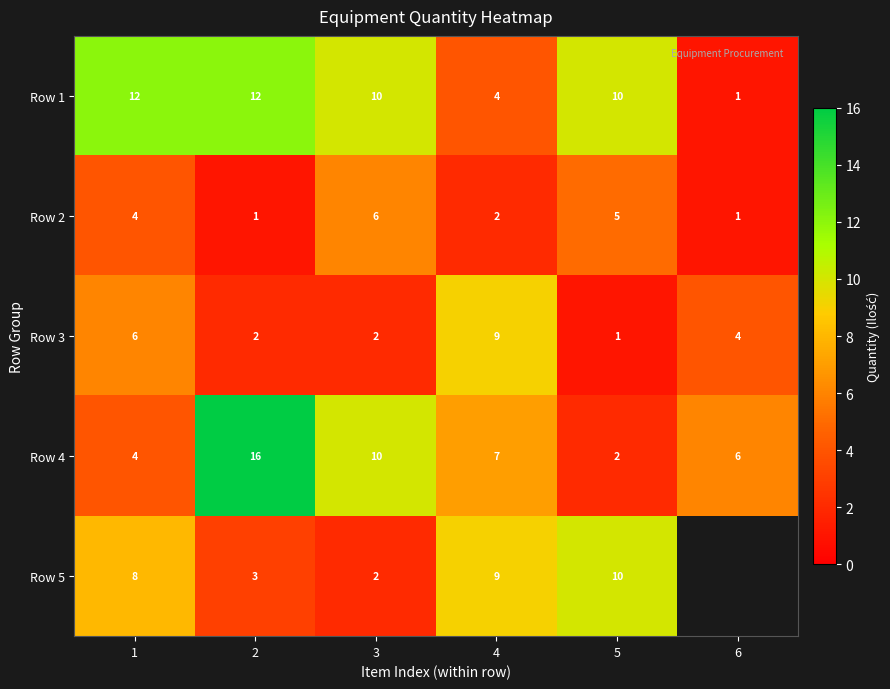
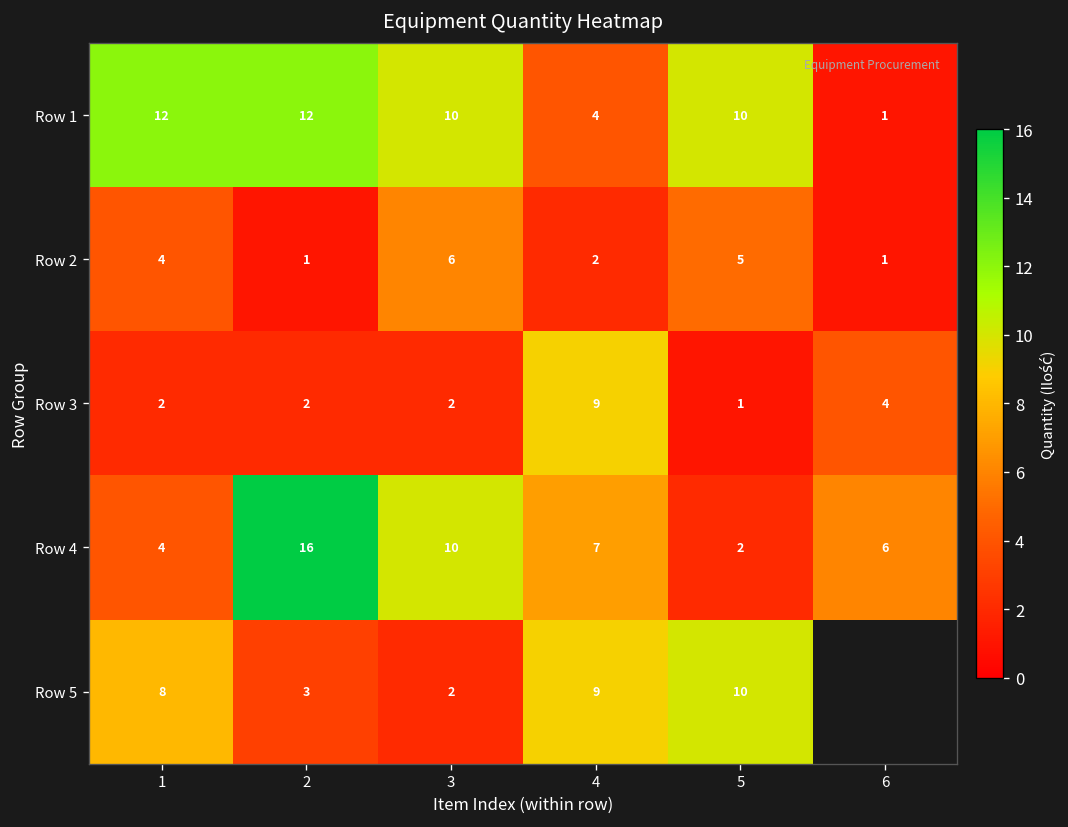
Row 3, 1: 6 -> 2
